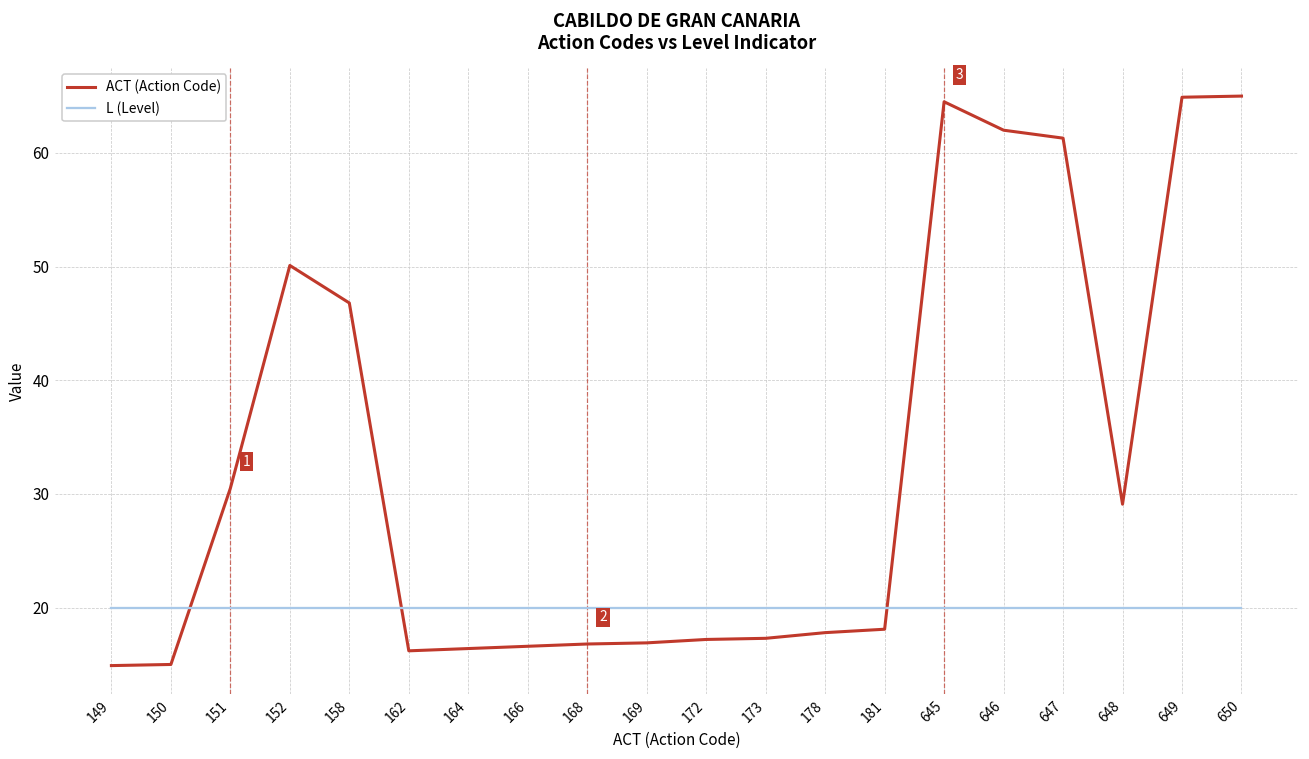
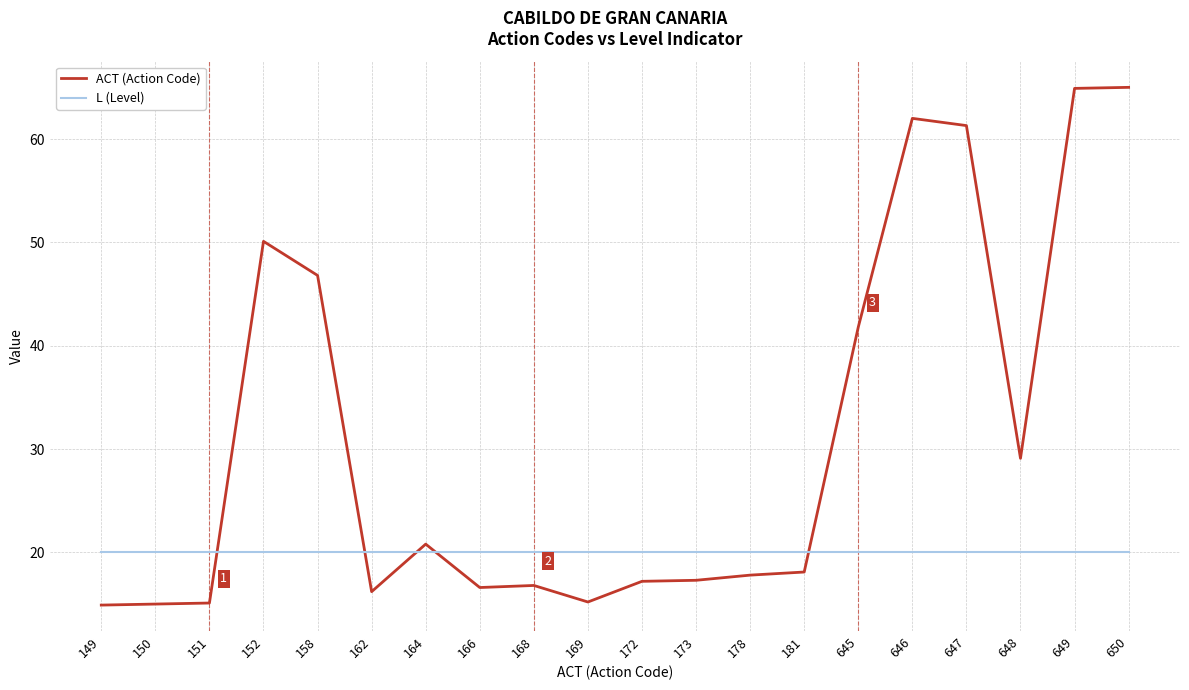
ACT (Action Code), 151: 30.5 -> 15.1
ACT (Action Code), 164: 16.4 -> 20.8
ACT (Action Code), 169: 16.9 -> 15.2
ACT (Action Code), 645: 64.5 -> 41.8
